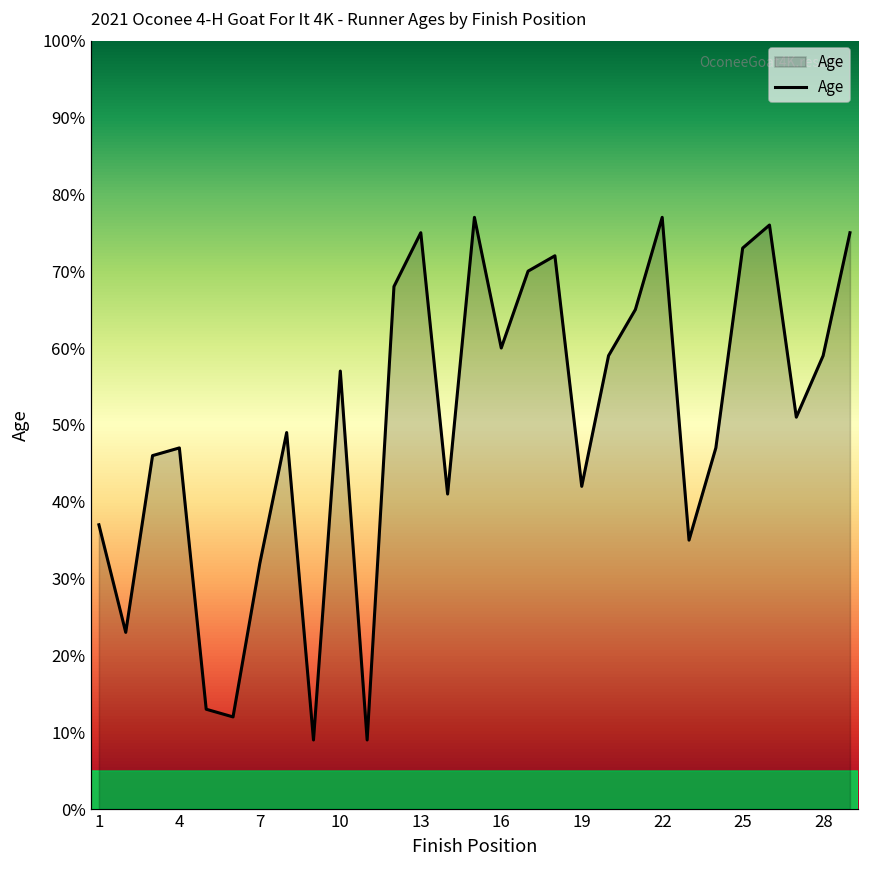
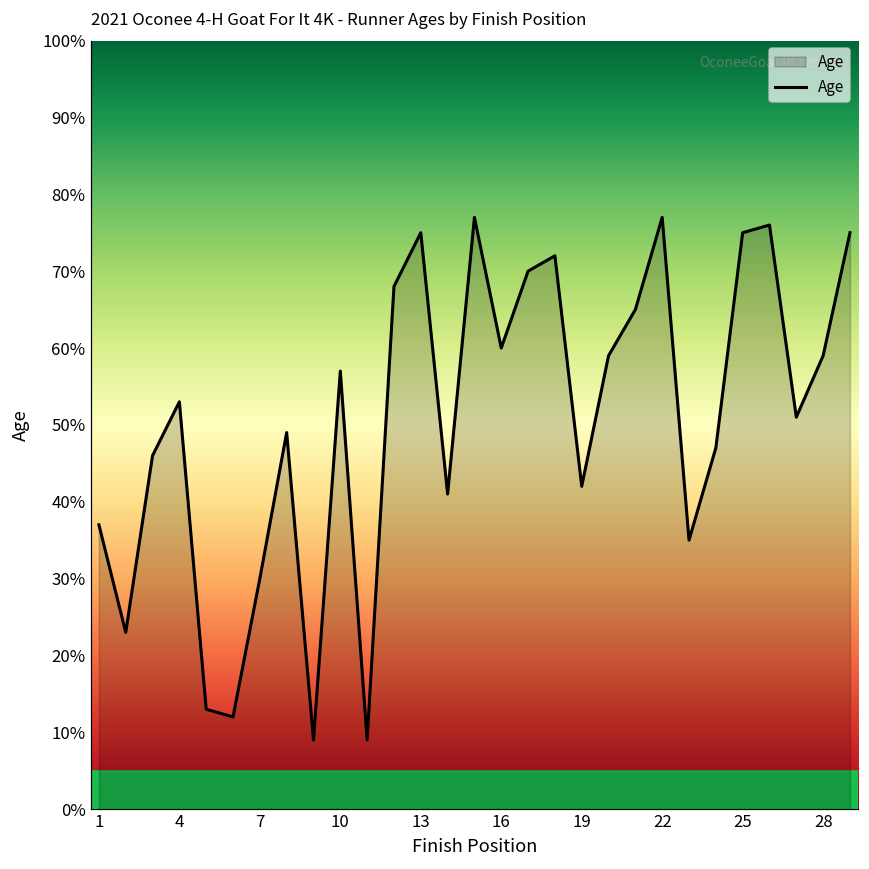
4: 47% -> 53%
7: 32% -> 30%
25: 73% -> 75%
